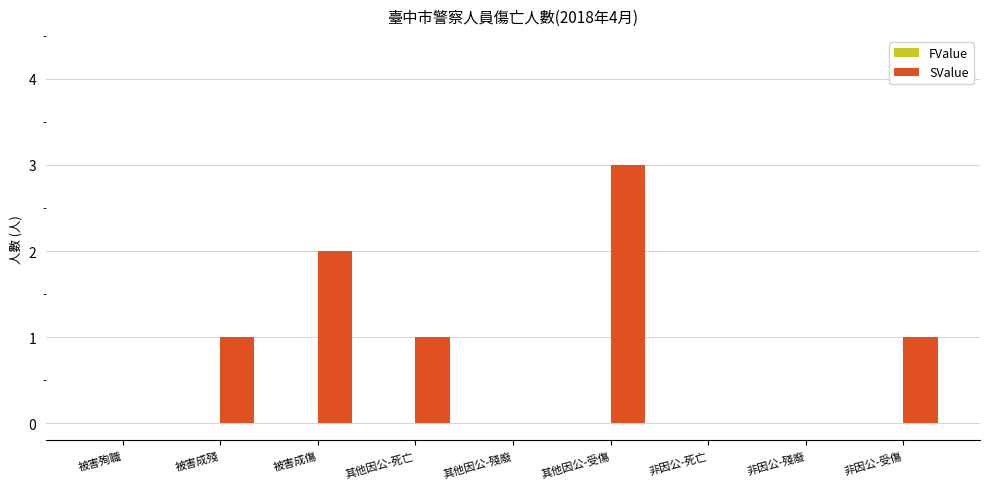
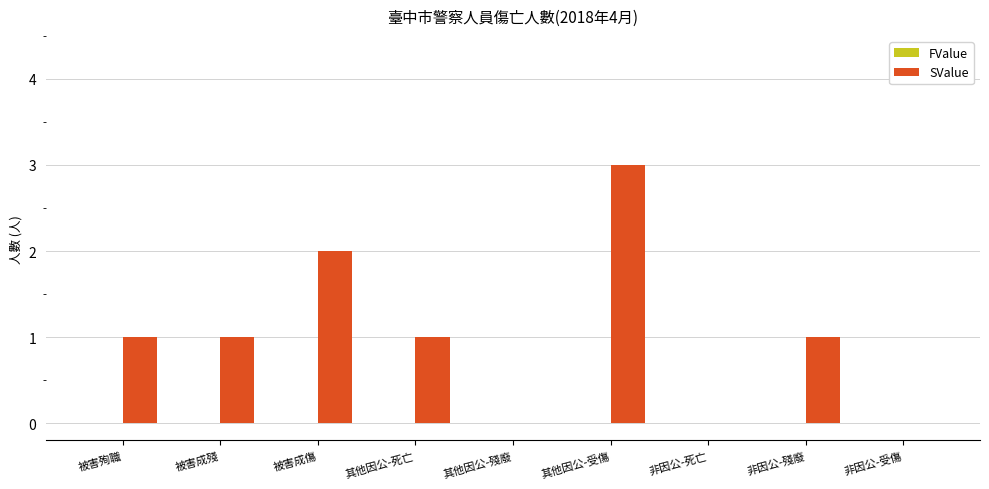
SValue, 被害殉職: 0 -> 1
SValue, 非因公-殘廢: 0 -> 1
SValue, 非因公-受傷: 1 -> 0
